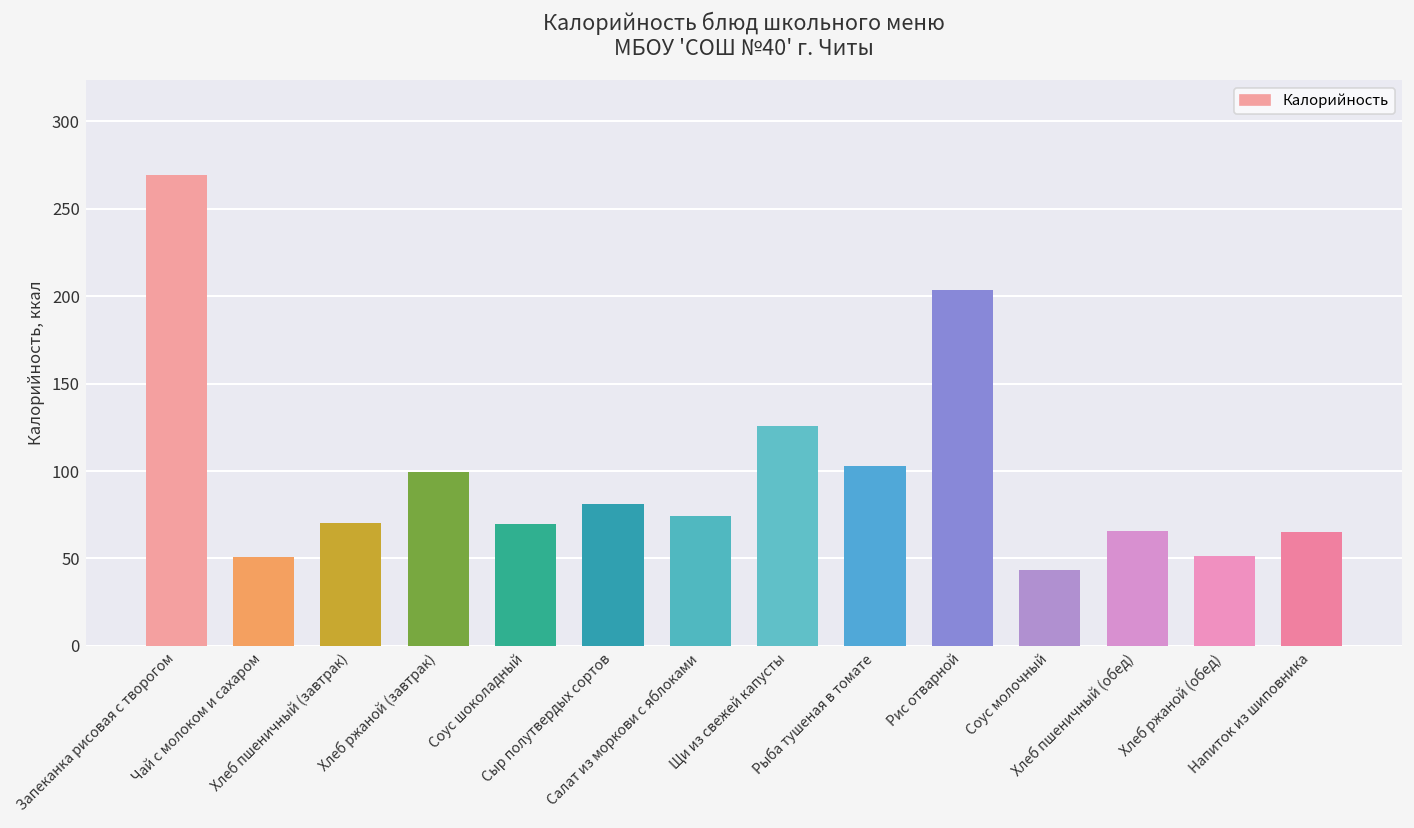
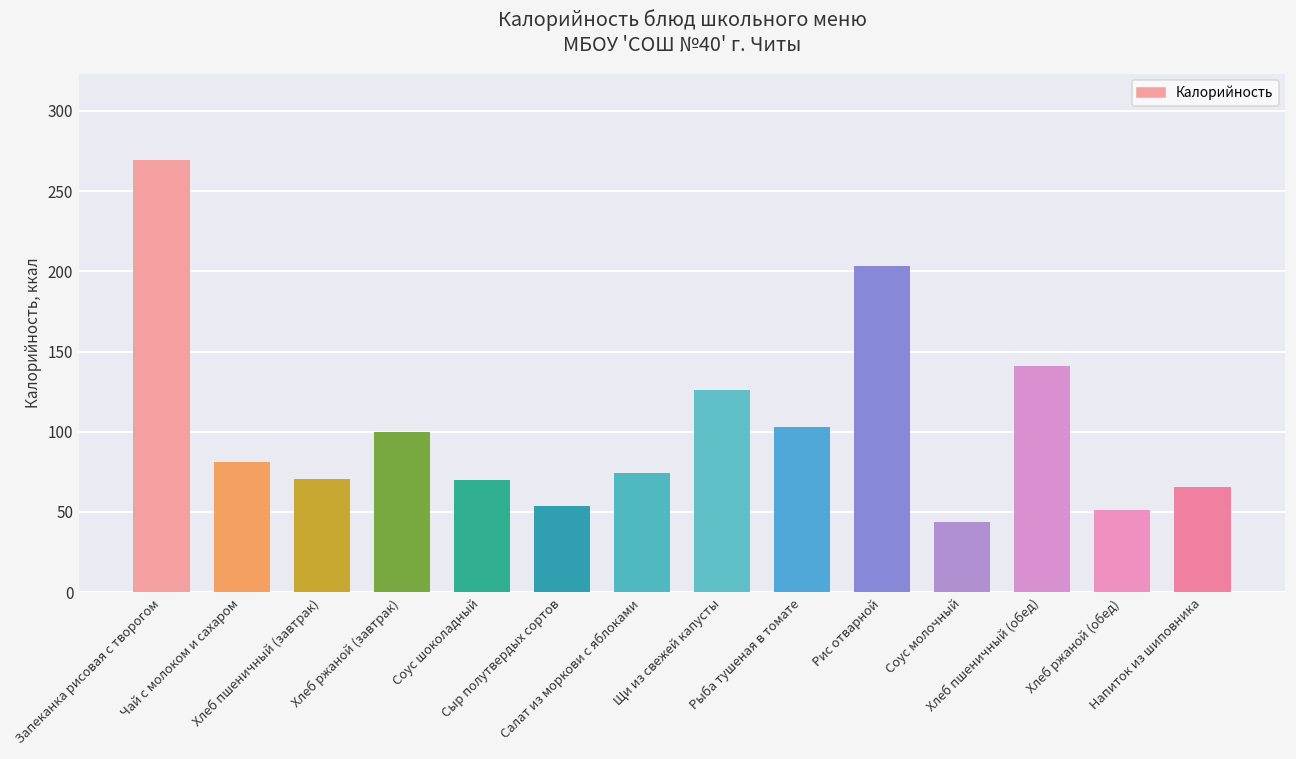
Чай с молоком и сахаром: 51 -> 81
Сыр полутвердых сортов: 81 -> 54
Хлеб пшеничный (обед): 66 -> 141
